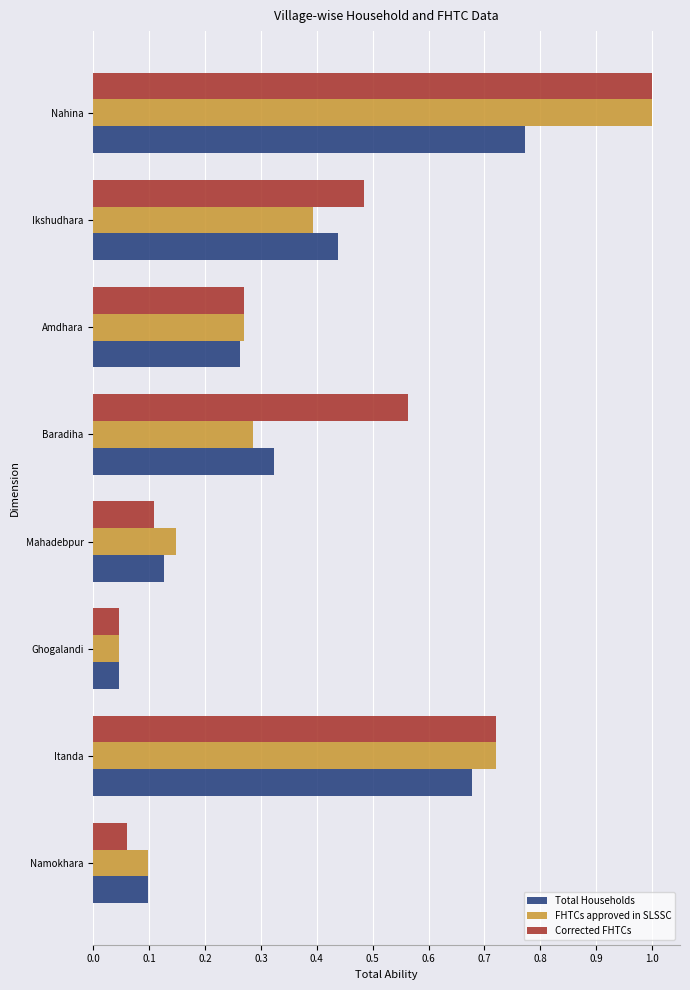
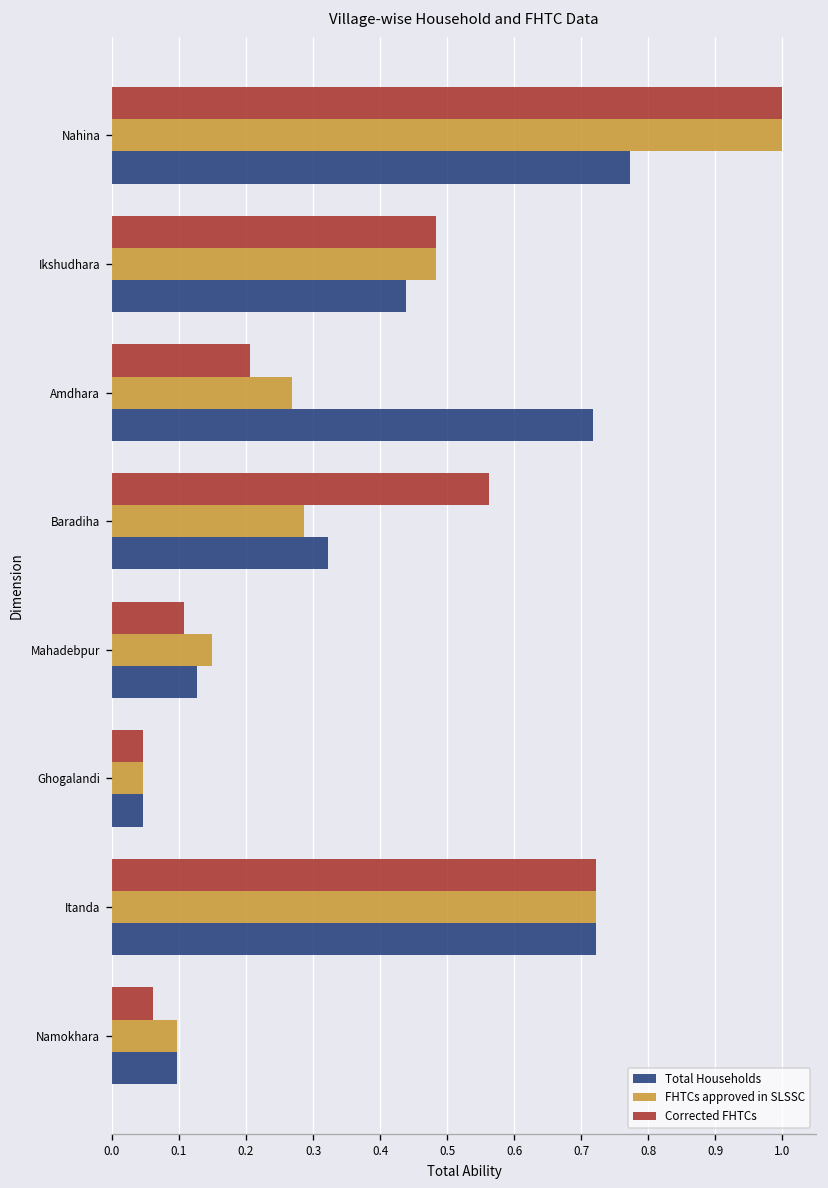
FHTCs approved in SLSSC, Ikshudhara: 0.39 -> 0.48
Corrected FHTCs, Amdhara: 0.27 -> 0.21
Total Households, Amdhara: 0.26 -> 0.72
Total Households, Itanda: 0.68 -> 0.72
